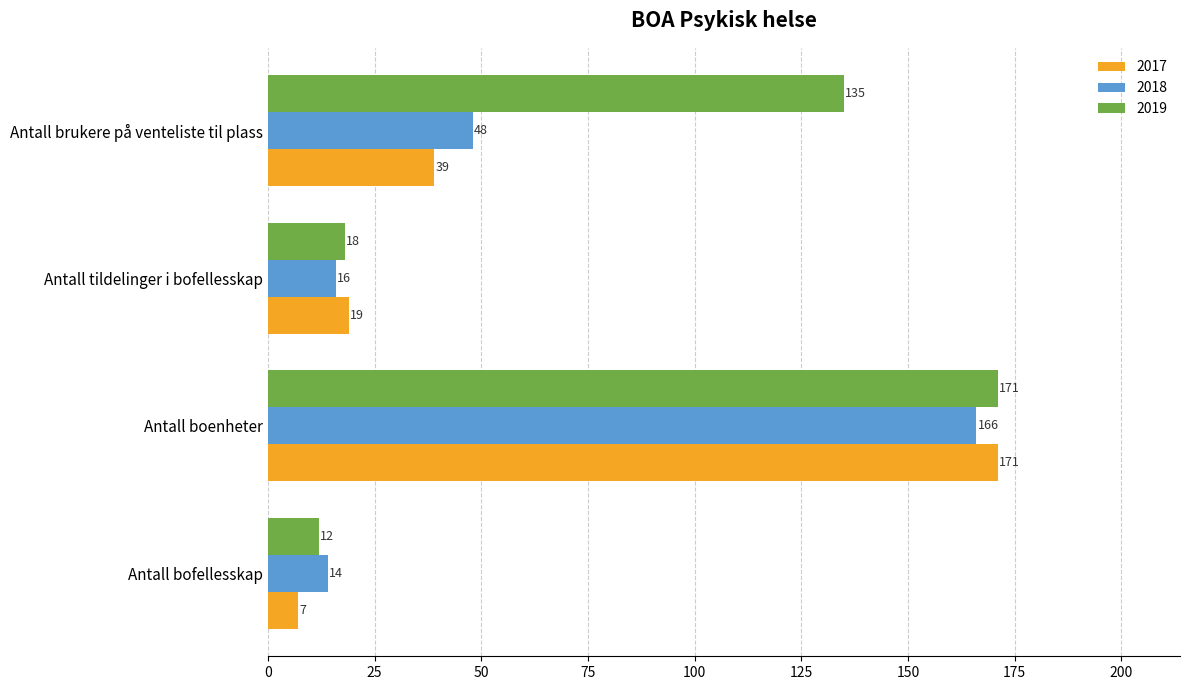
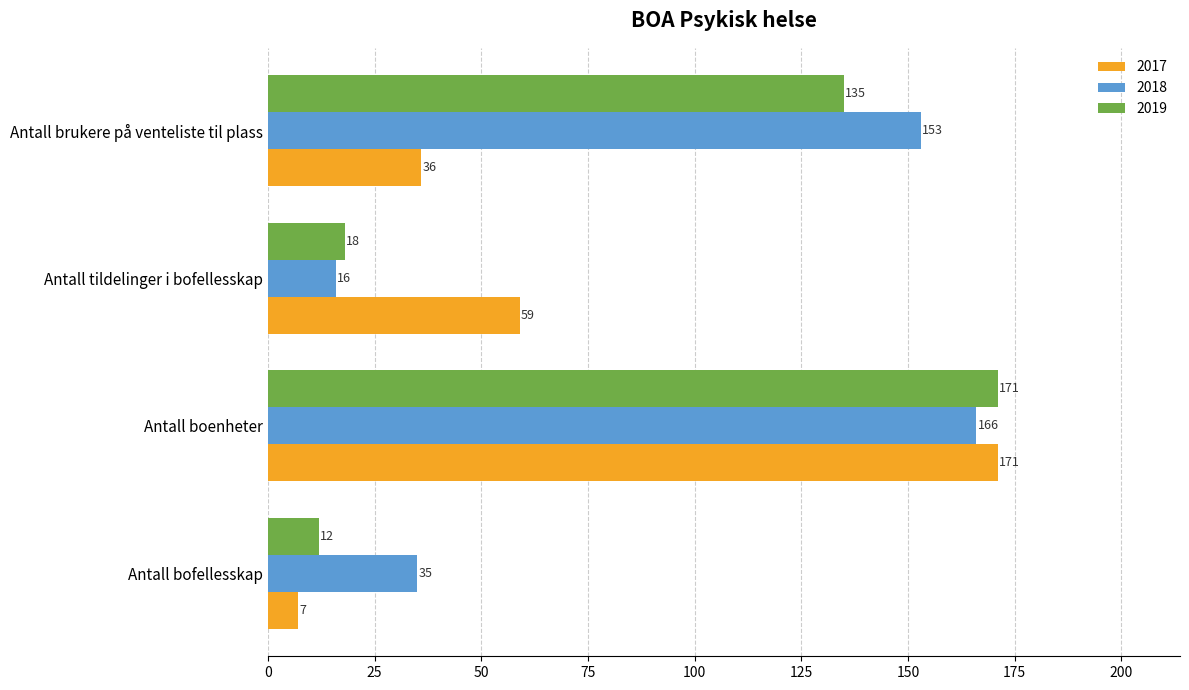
2018, Antall brukere på venteliste til plass: 48 -> 153
2017, Antall brukere på venteliste til plass: 39 -> 36
2017, Antall tildelinger i bofellesskap: 19 -> 59
2018, Antall bofellesskap: 14 -> 35
